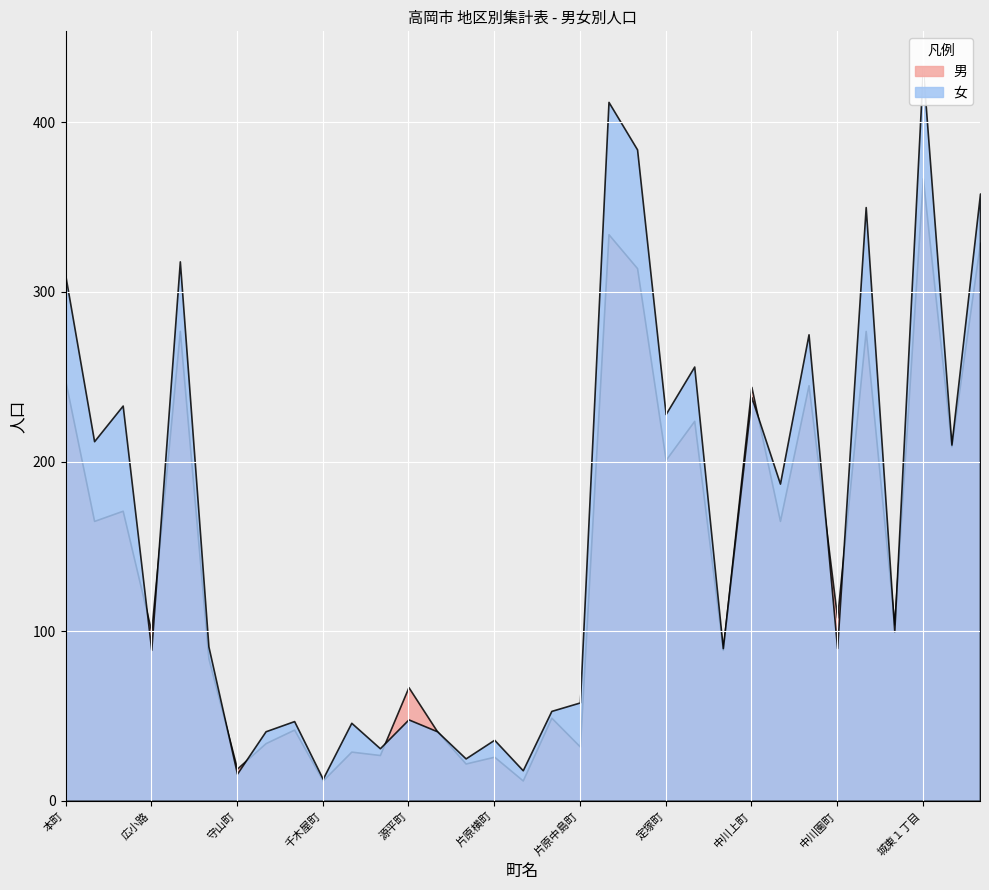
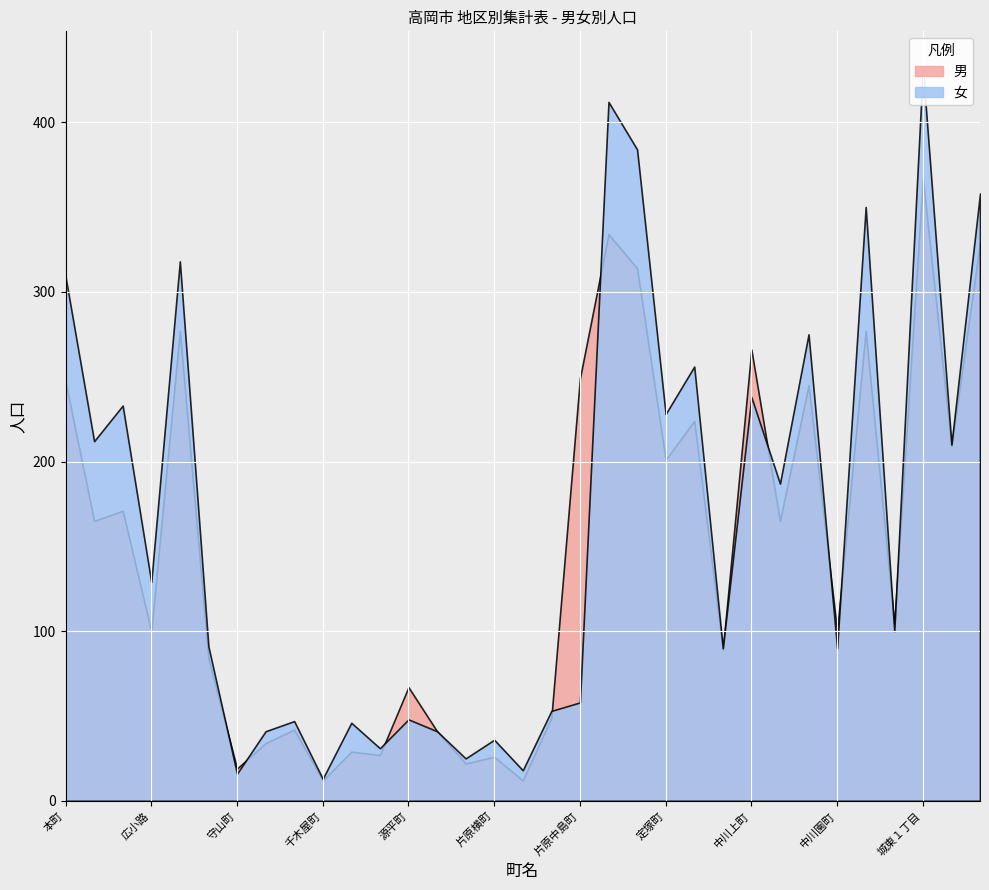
女, 広小路: 89 -> 129
男, 片原中島町: 32 -> 249
男, 中川上町: 244 -> 266
男, 中川園町: 108 -> 100
